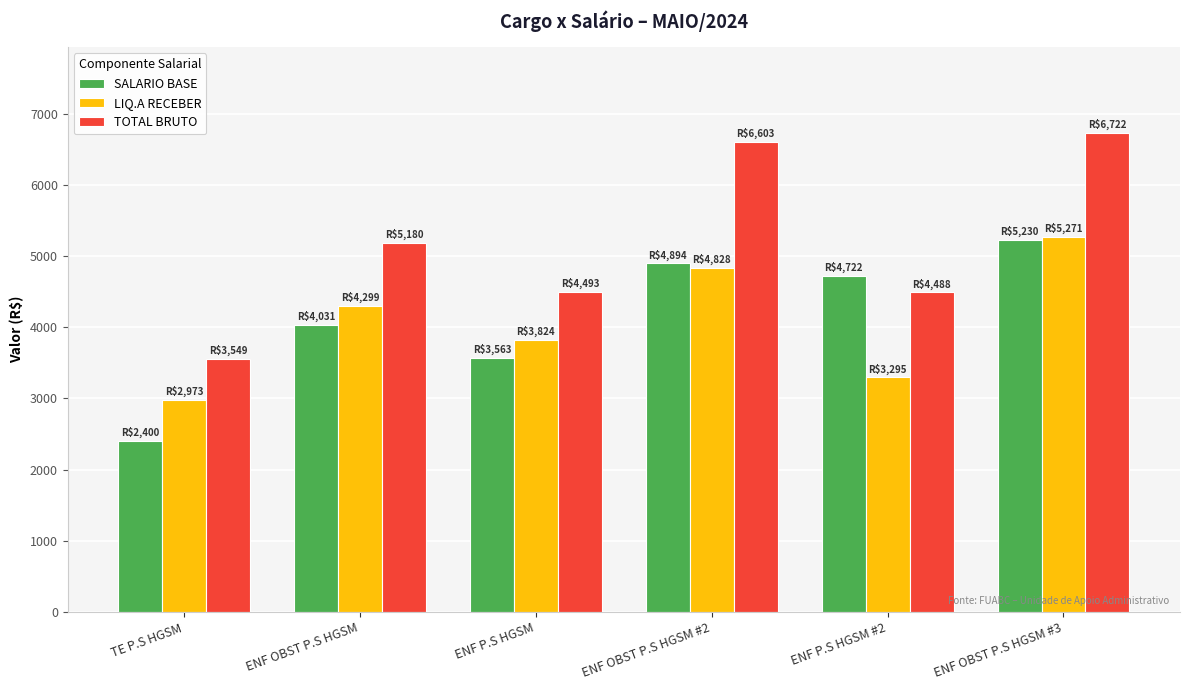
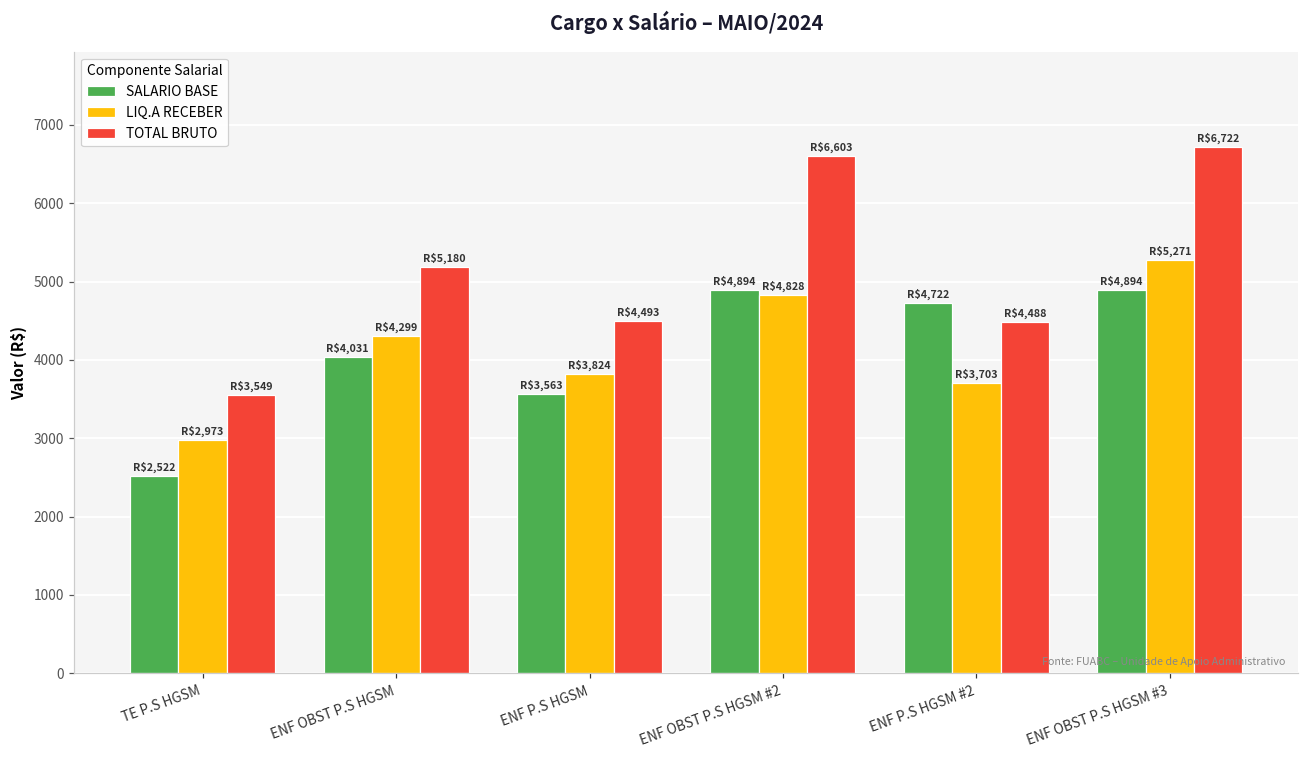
SALARIO BASE, TE P.S HGSM: $2,400 -> $2,522
LIQ.A RECEBER, ENF P.S HGSM #2: $3,295 -> $3,703
SALARIO BASE, ENF OBST P.S HGSM #3: $5,230 -> $4,894
